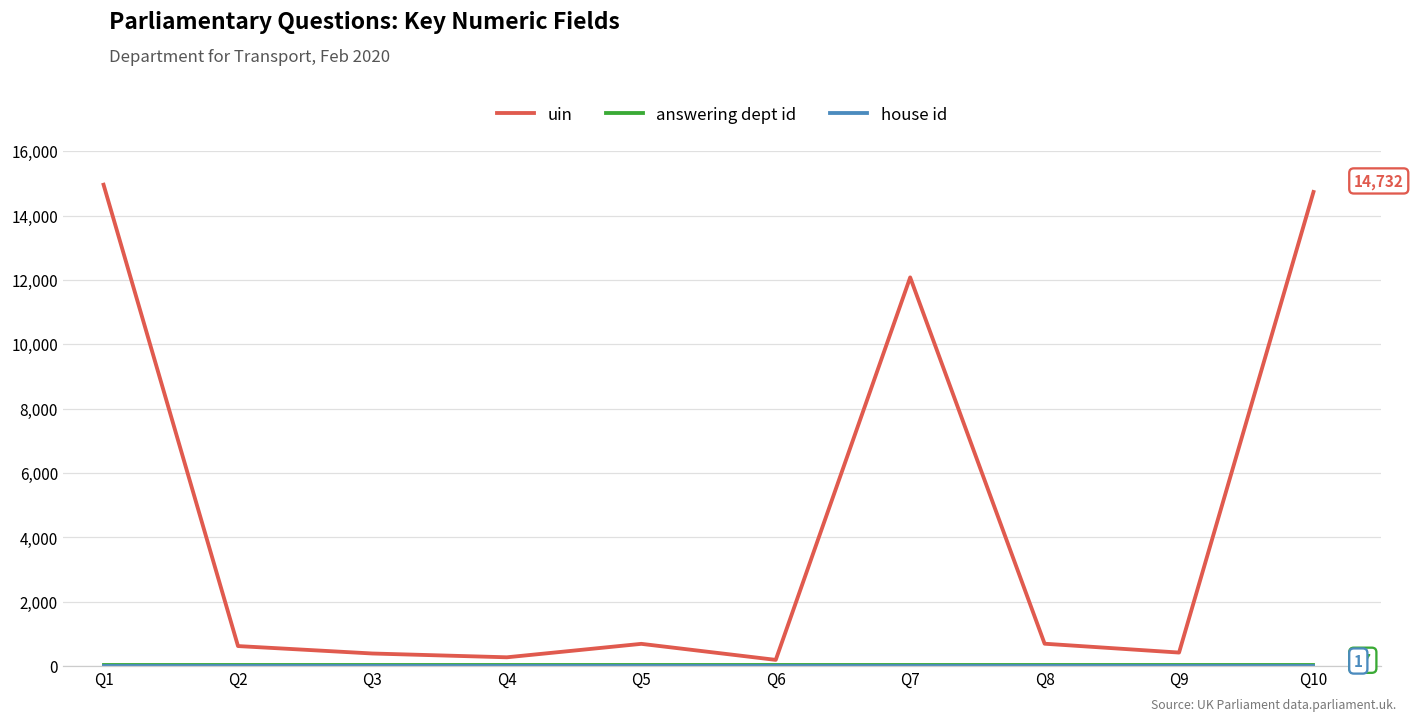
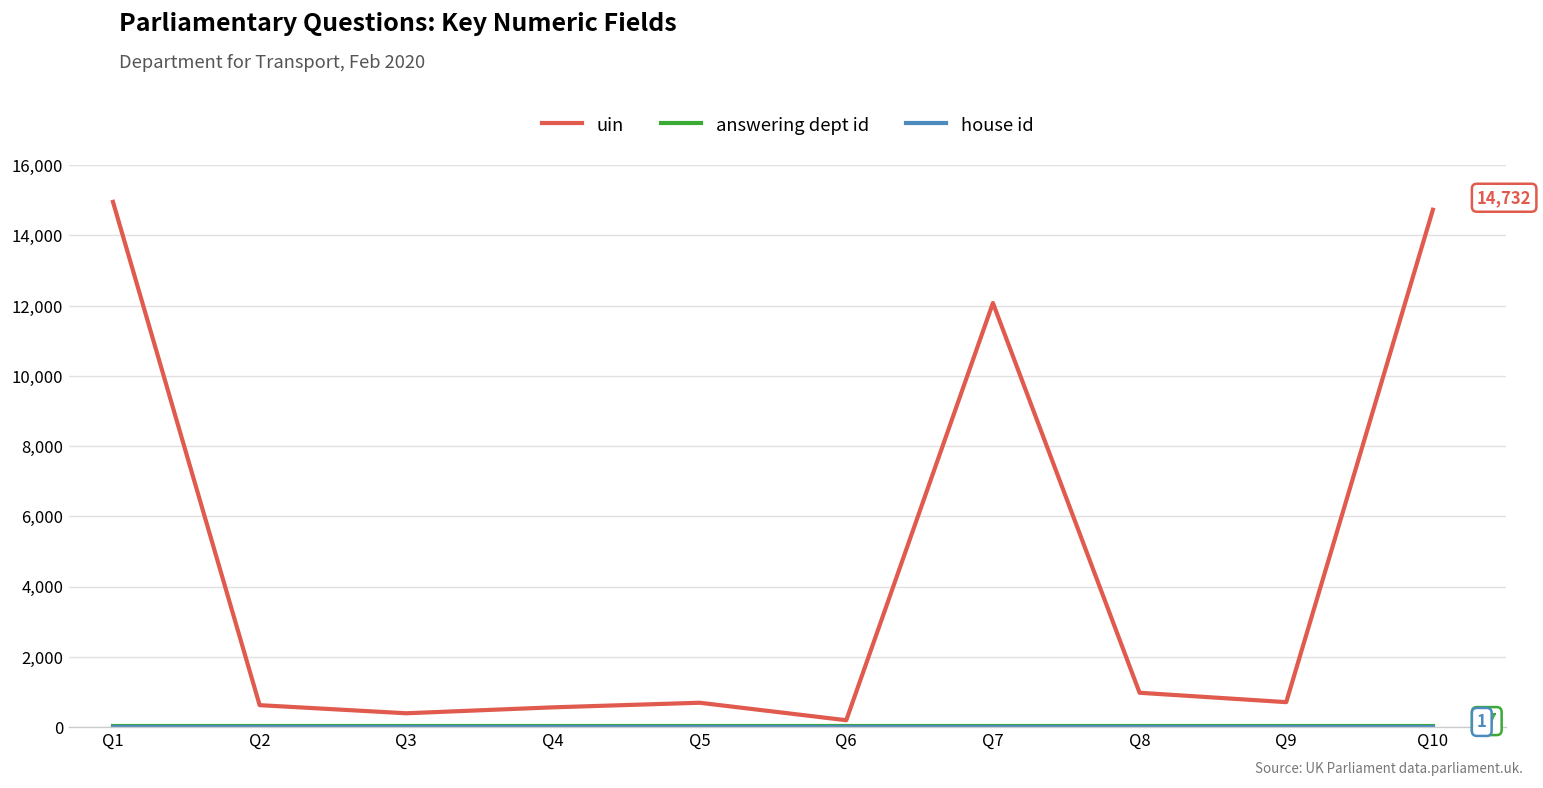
uin, Q4: 300 -> 600
uin, Q8: 700 -> 1,000
uin, Q9: 400 -> 700
